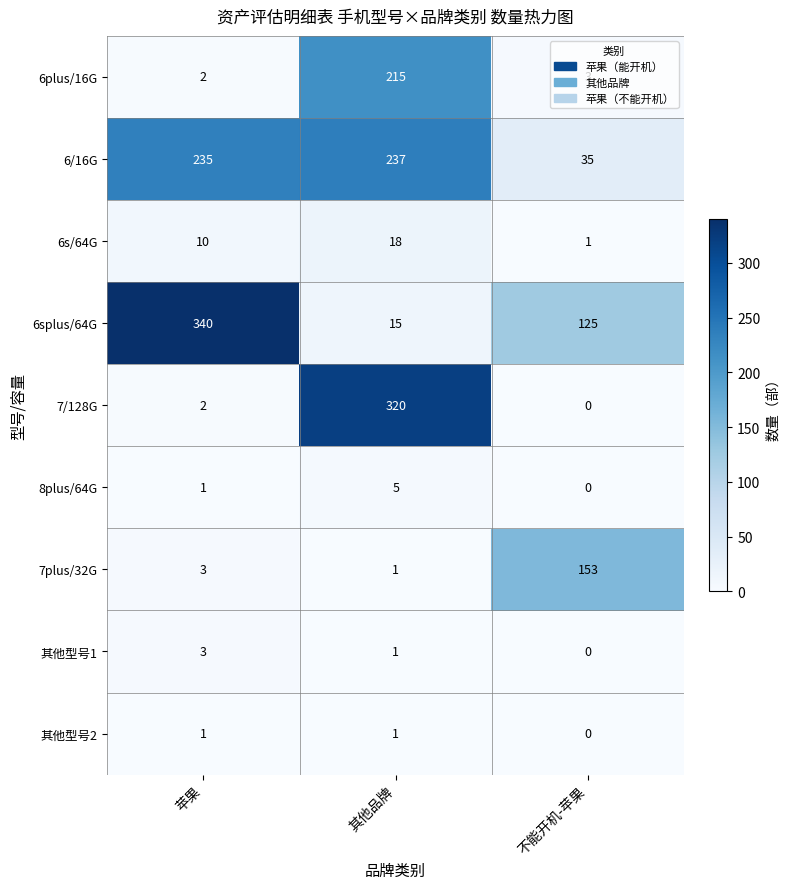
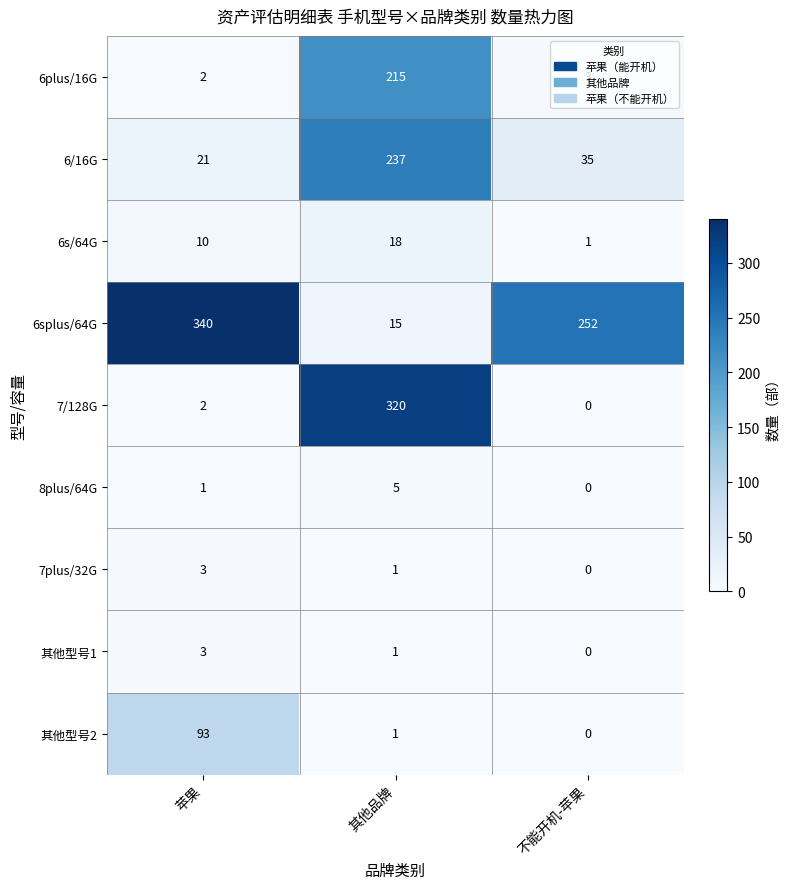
6/16G, 苹果: 235 -> 21
6splus/64G, 不能开机-苹果: 125 -> 252
7plus/32G, 不能开机-苹果: 153 -> 0
其他型号2, 苹果: 1 -> 93
